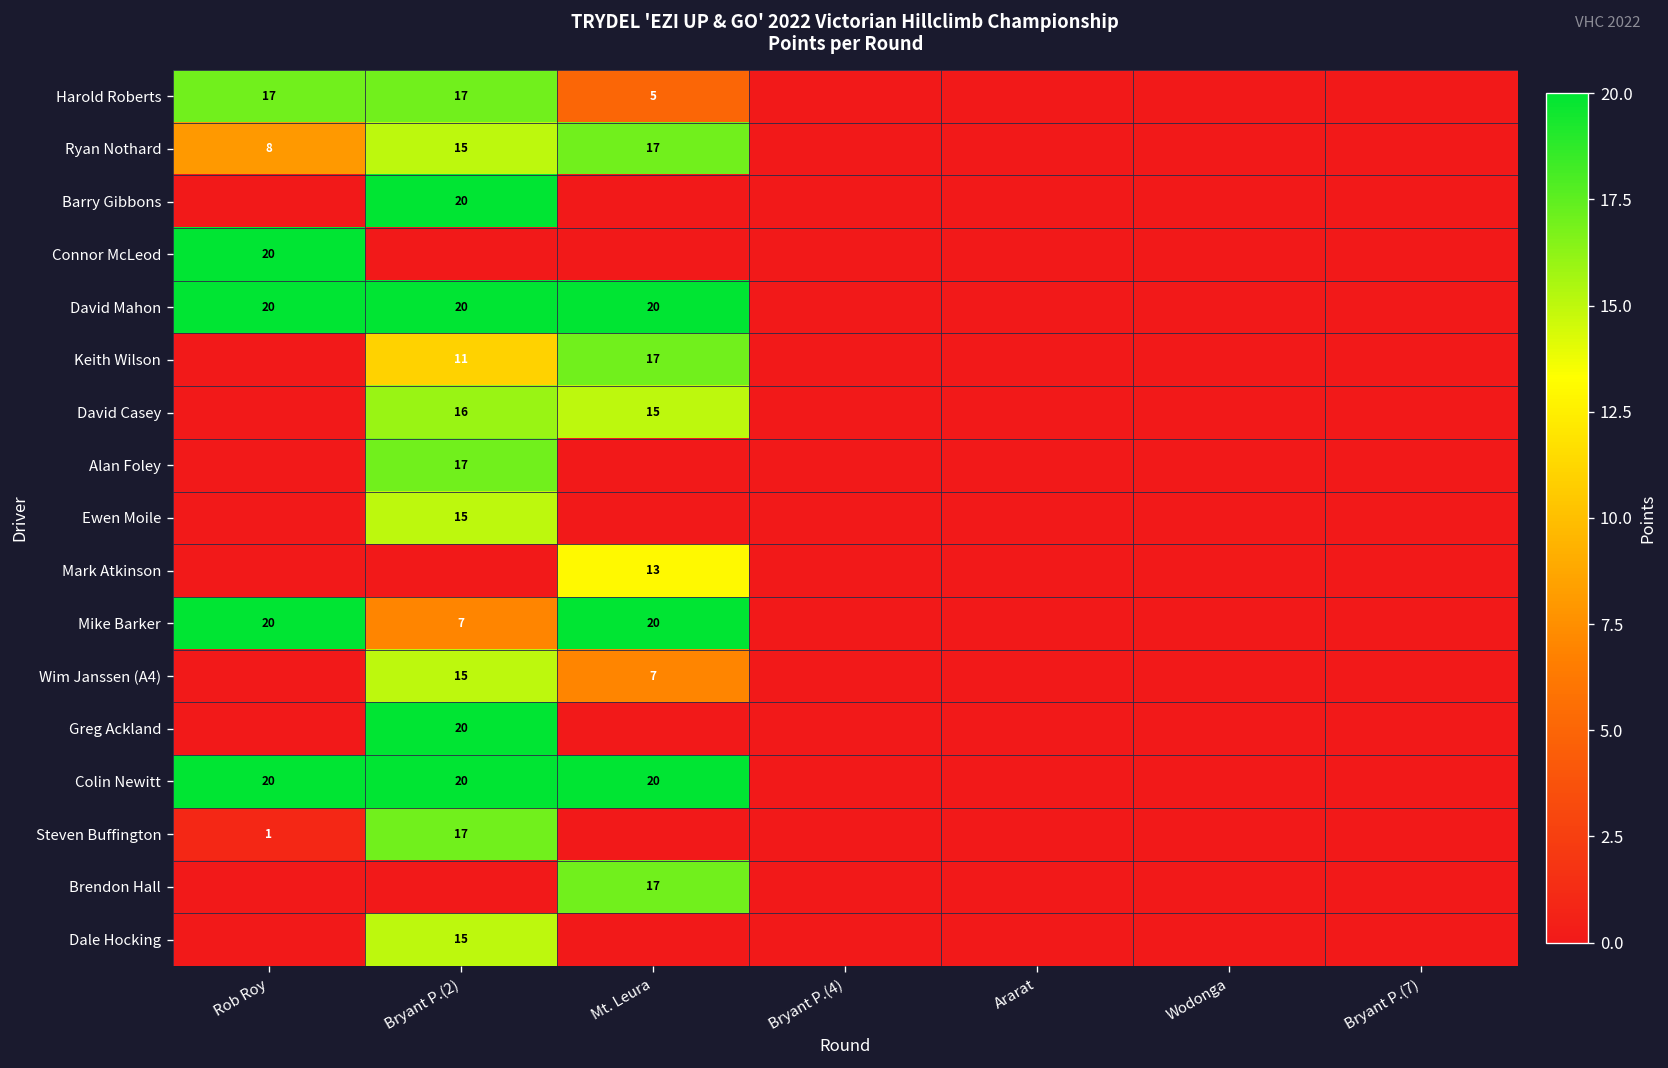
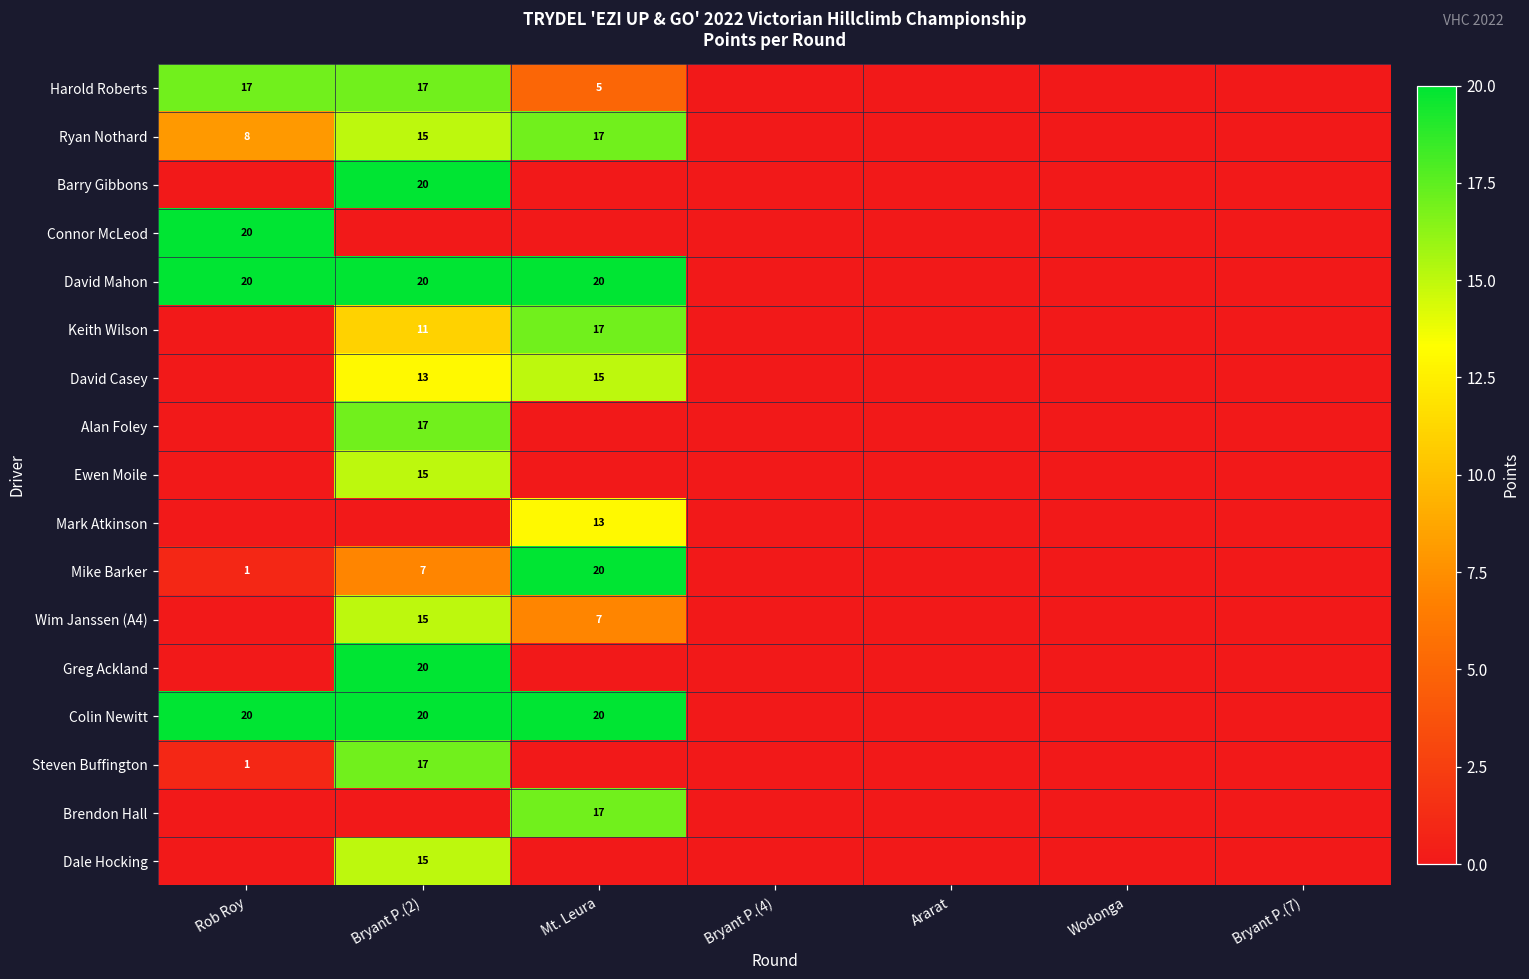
David Casey, Bryant P.(2): 16 -> 13
Mike Barker, Rob Roy: 20 -> 1
